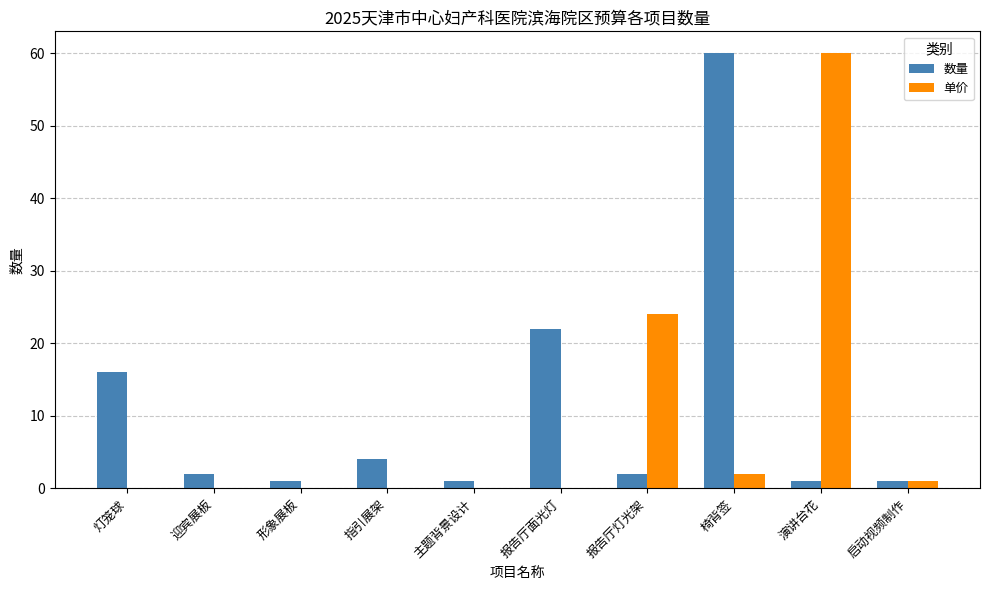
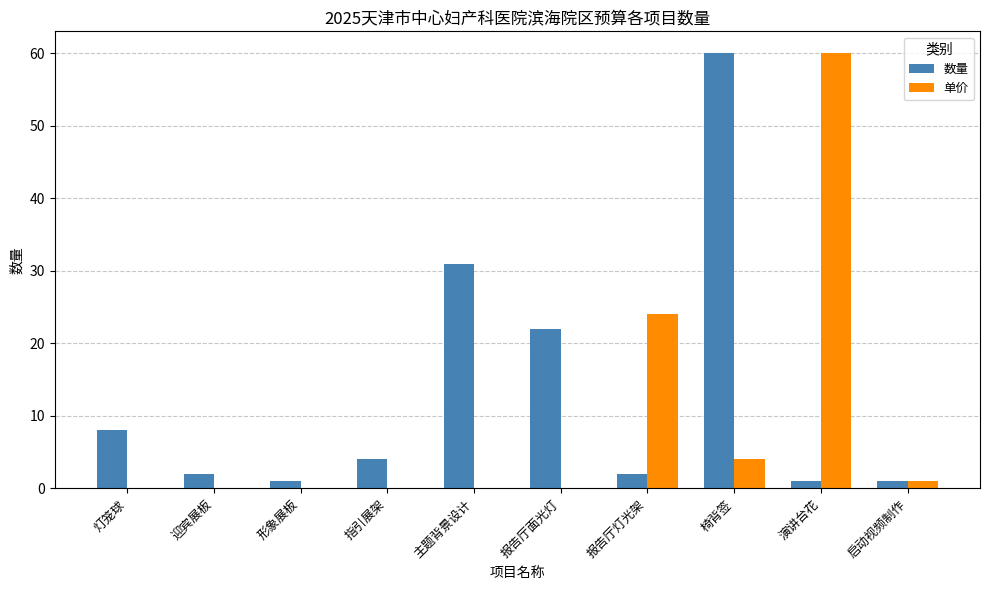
数量, 灯笼球: 16 -> 8
数量, 主题背景设计: 1 -> 31
单价, 椅背签: 2 -> 4
